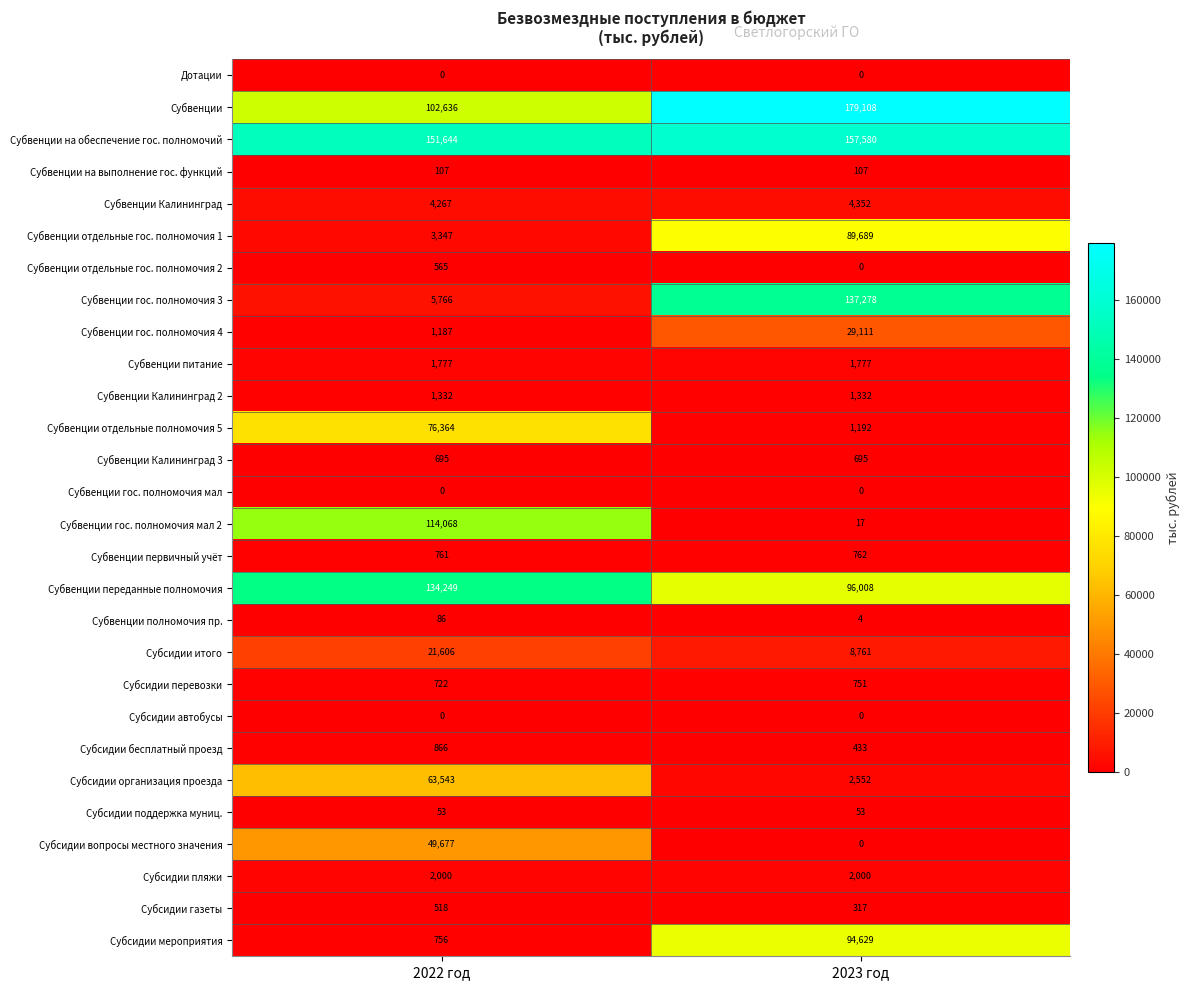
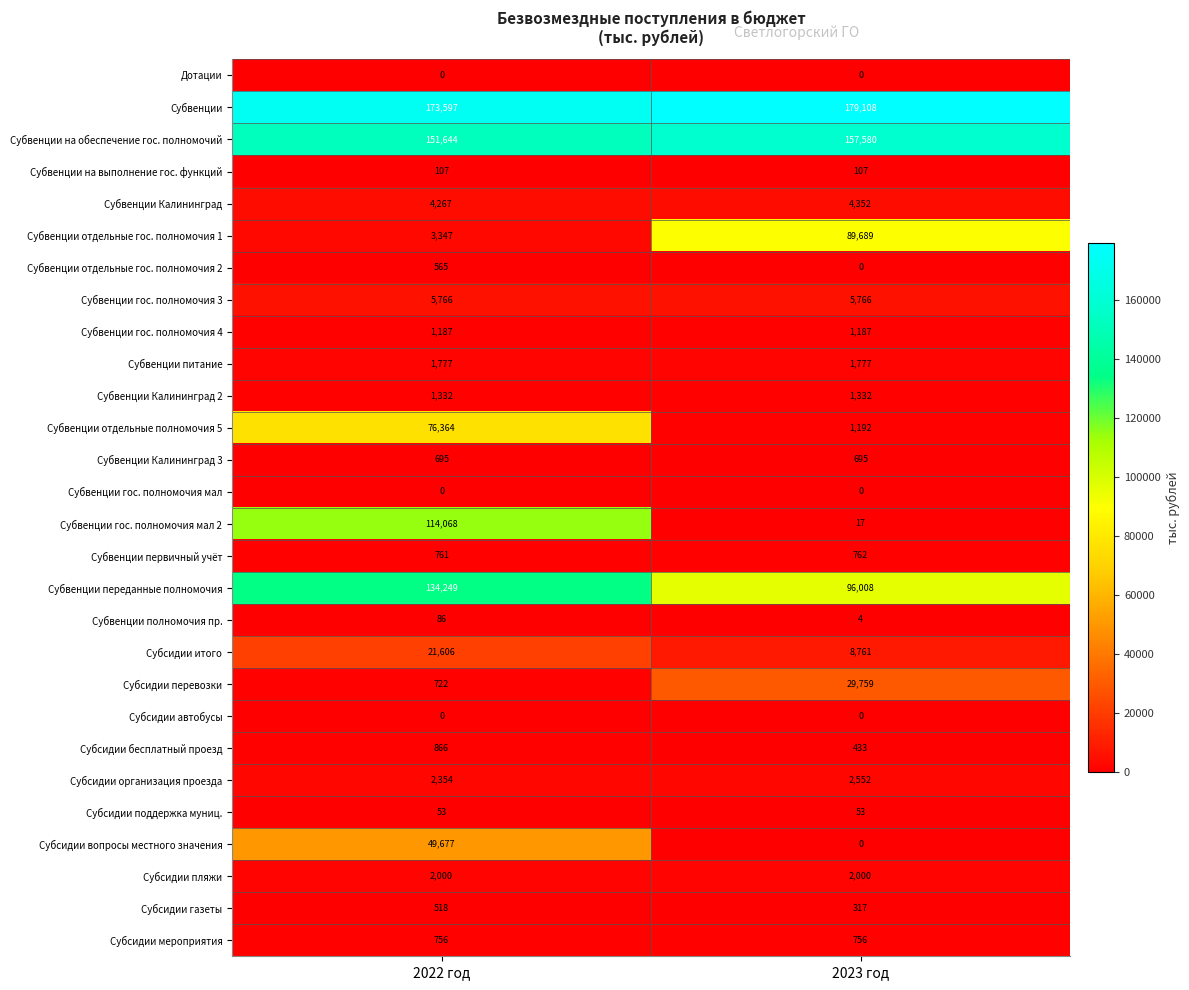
Субвенции, 2022 год: 102,636 -> 173,597
Субвенции гос. полномочия 3, 2023 год: 137,278 -> 5,766
Субвенции гос. полномочия 4, 2023 год: 29,111 -> 1,187
Субсидии перевозки, 2023 год: 751 -> 29,759
Субсидии организация проезда, 2022 год: 63,543 -> 2,354
Субсидии мероприятия, 2023 год: 94,629 -> 756
